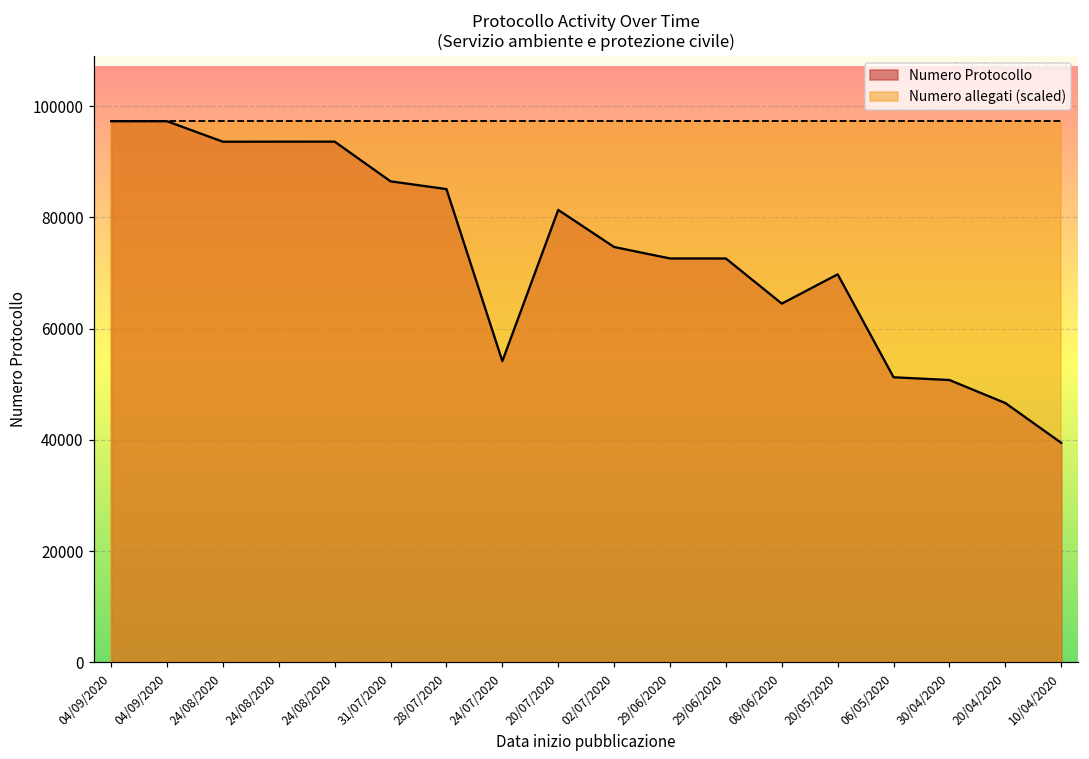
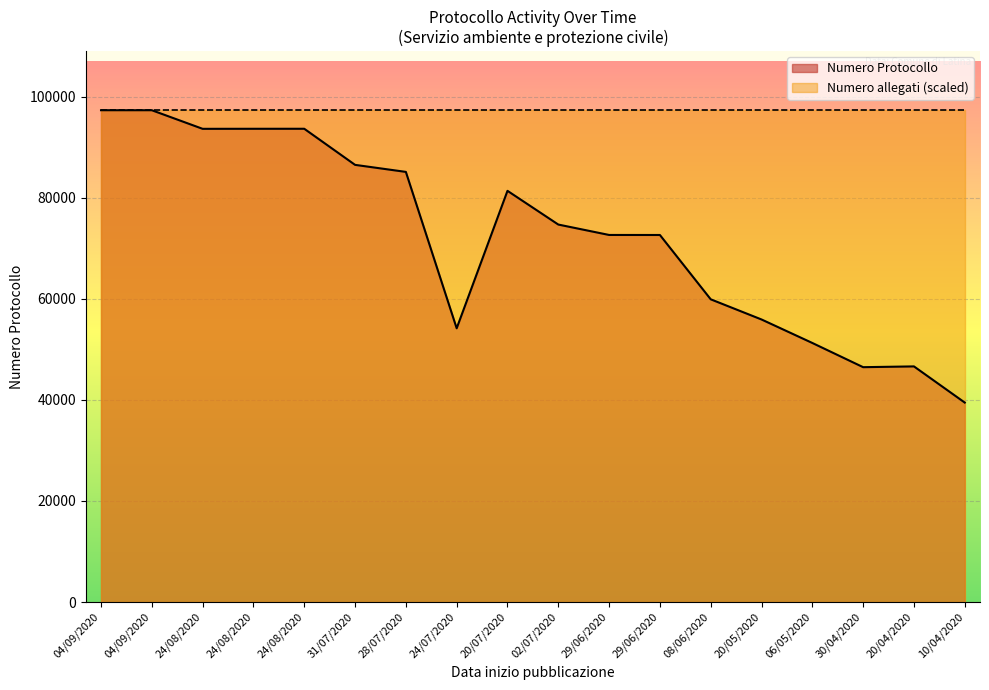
Numero Protocollo, 08/06/2020: 65000 -> 60000
Numero Protocollo, 20/05/2020: 70000 -> 56000
Numero Protocollo, 30/04/2020: 51000 -> 46000
